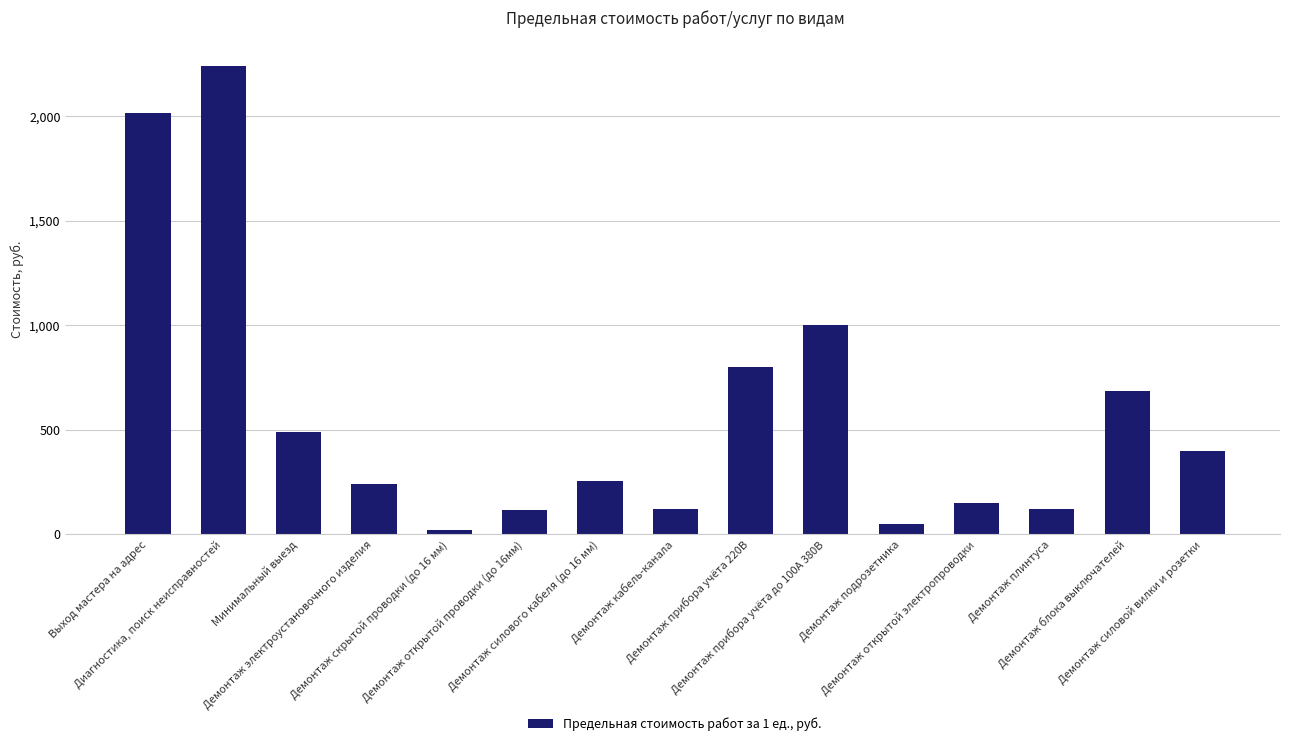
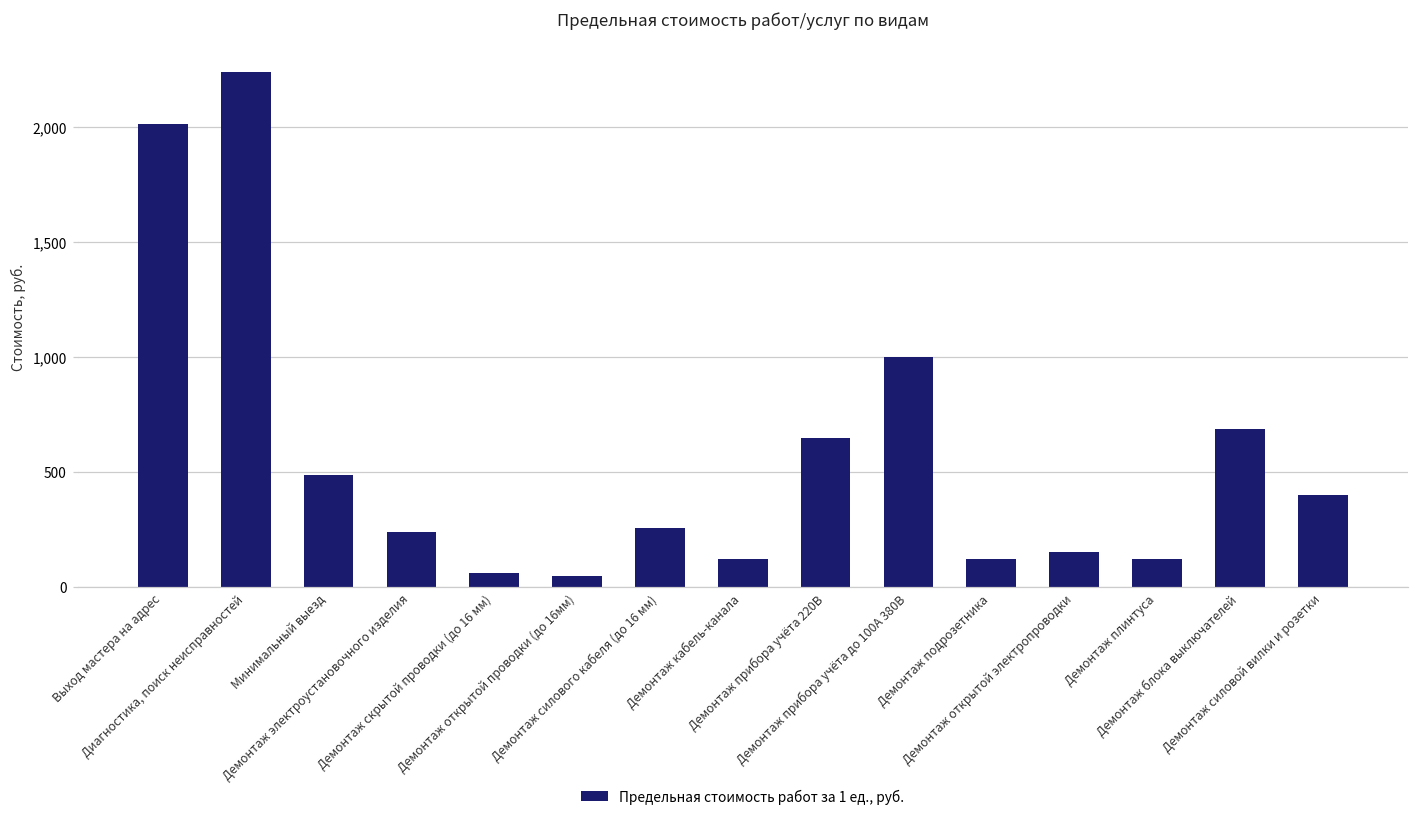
Демонтаж скрытой проводки (до 16 мм): 20 -> 60
Демонтаж открытой проводки (до 16мм): 110 -> 50
Демонтаж прибора учёта 220В: 800 -> 650
Демонтаж подрозетника: 50 -> 120
